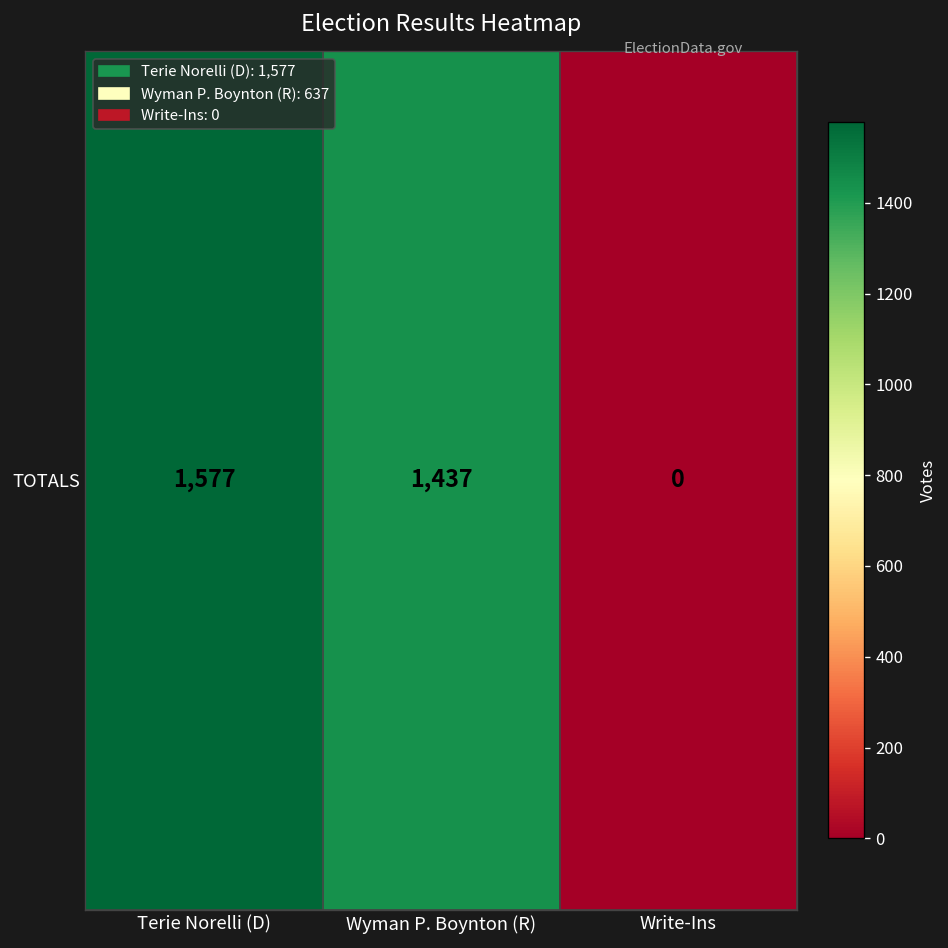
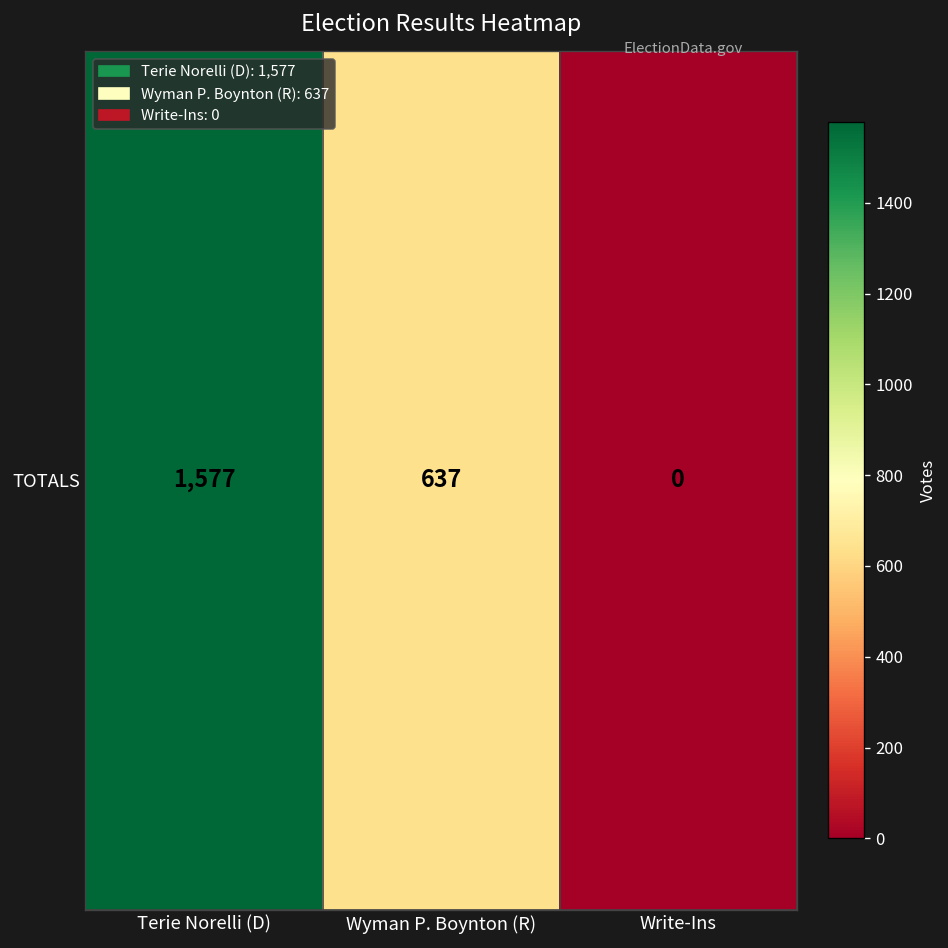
TOTALS, Wyman P. Boynton (R): 1,437 -> 637
